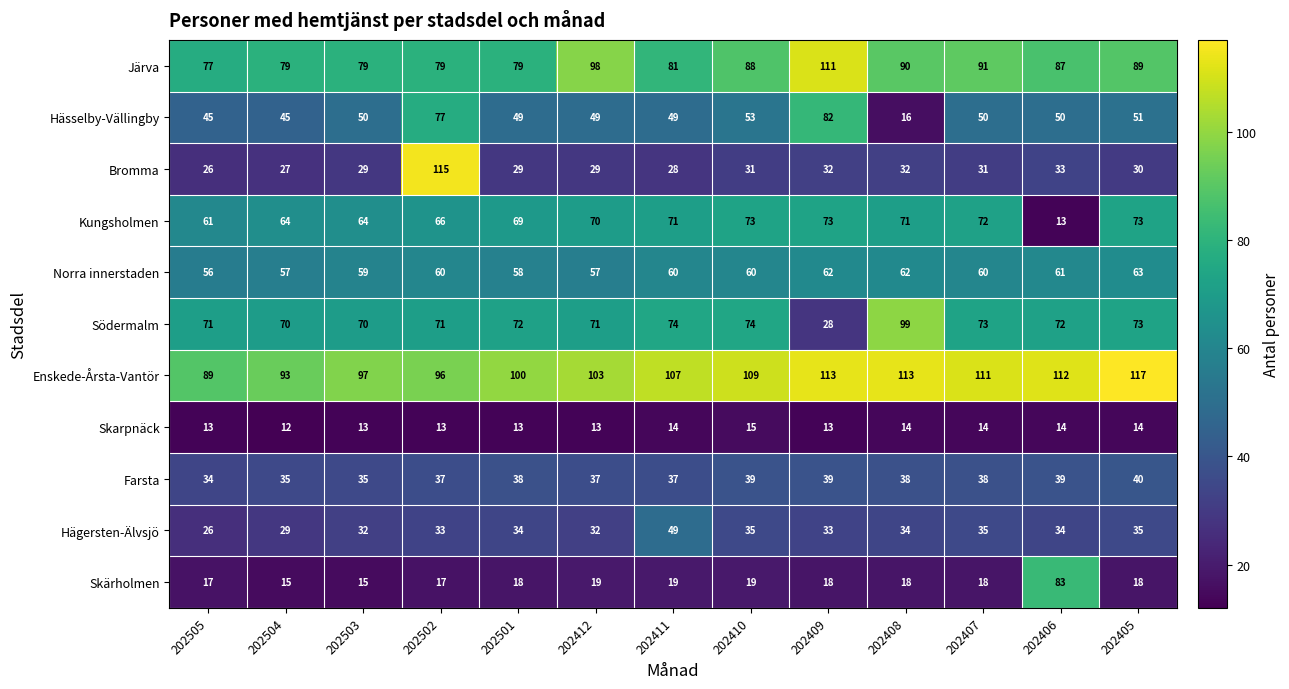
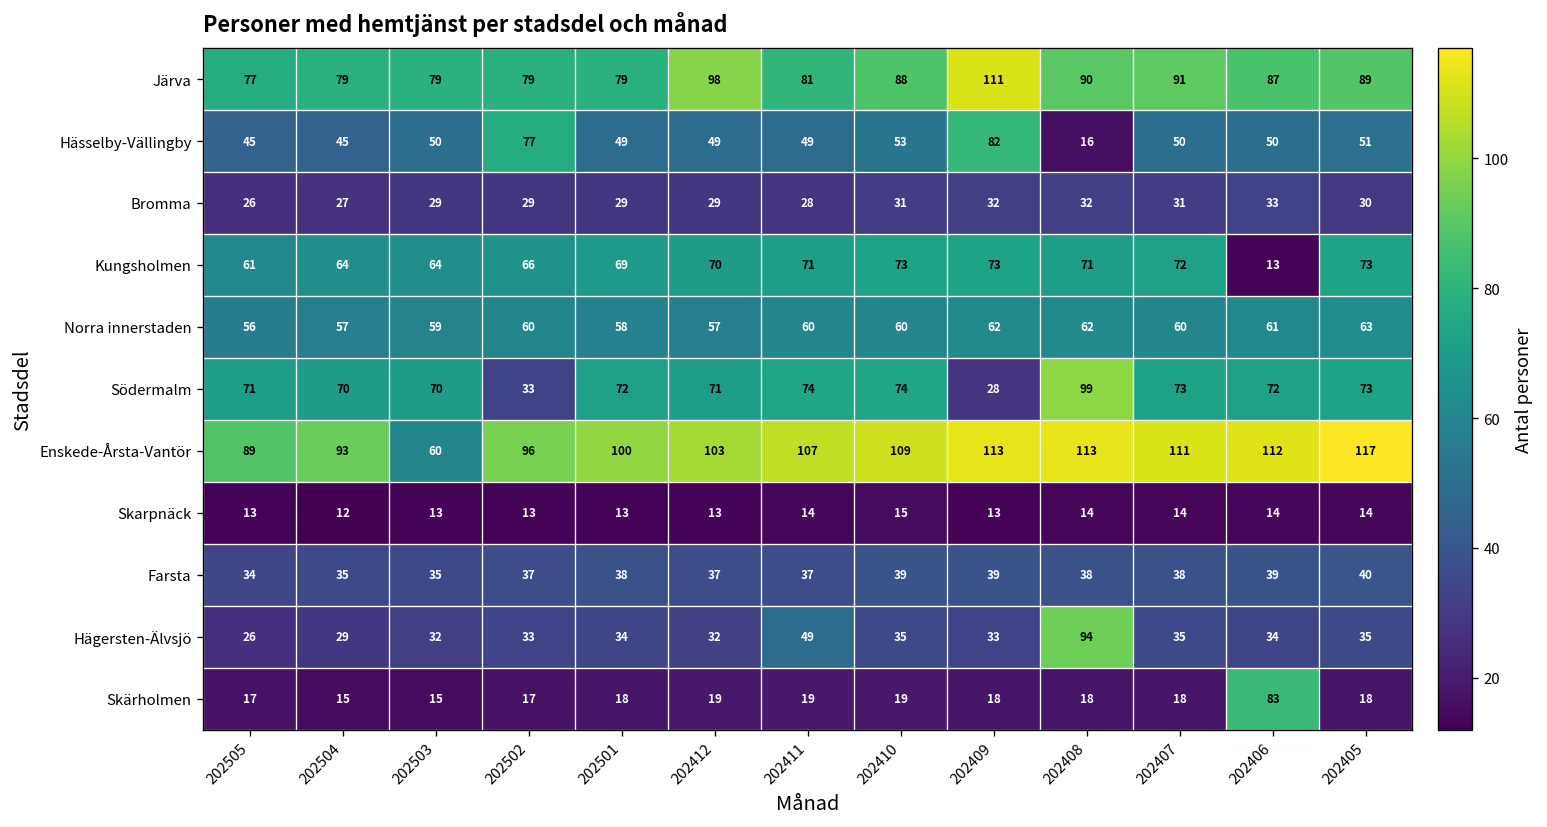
Bromma, 202502: 115 -> 29
Södermalm, 202502: 71 -> 33
Enskede-Årsta-Vantör, 202503: 97 -> 60
Hägersten-Älvsjö, 202408: 34 -> 94
